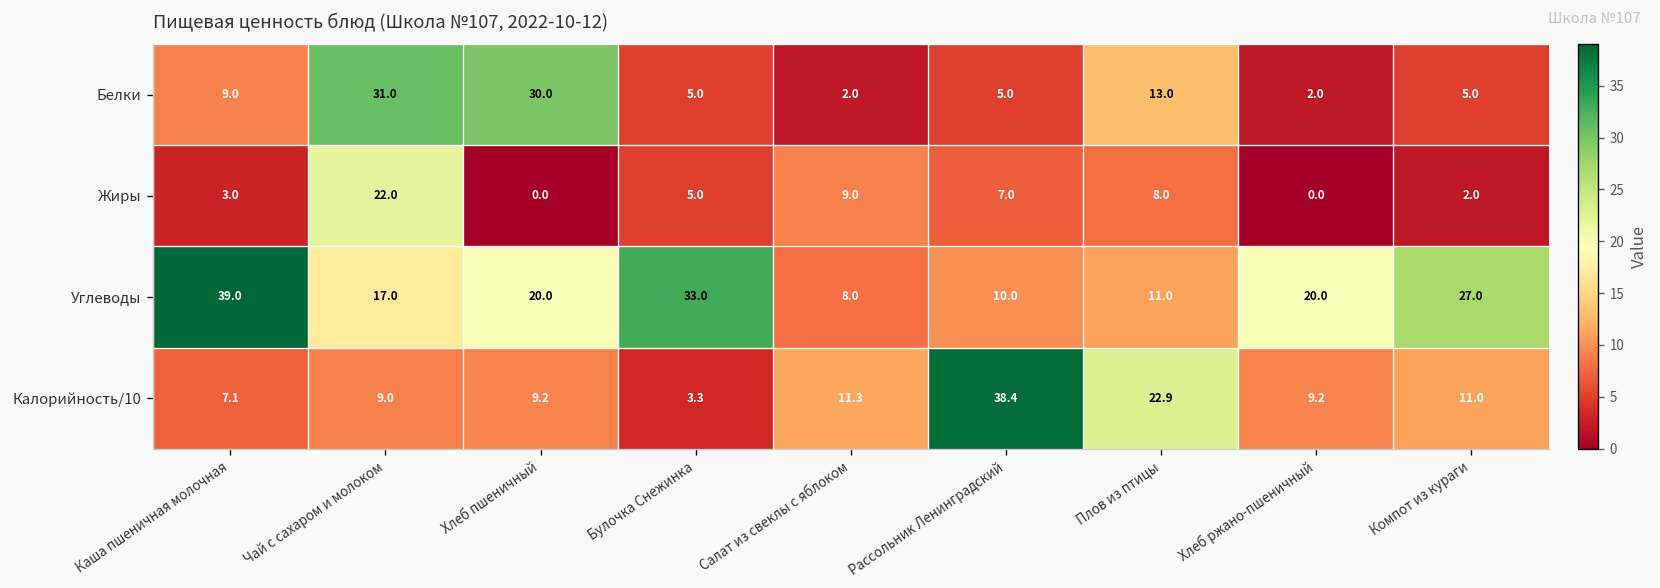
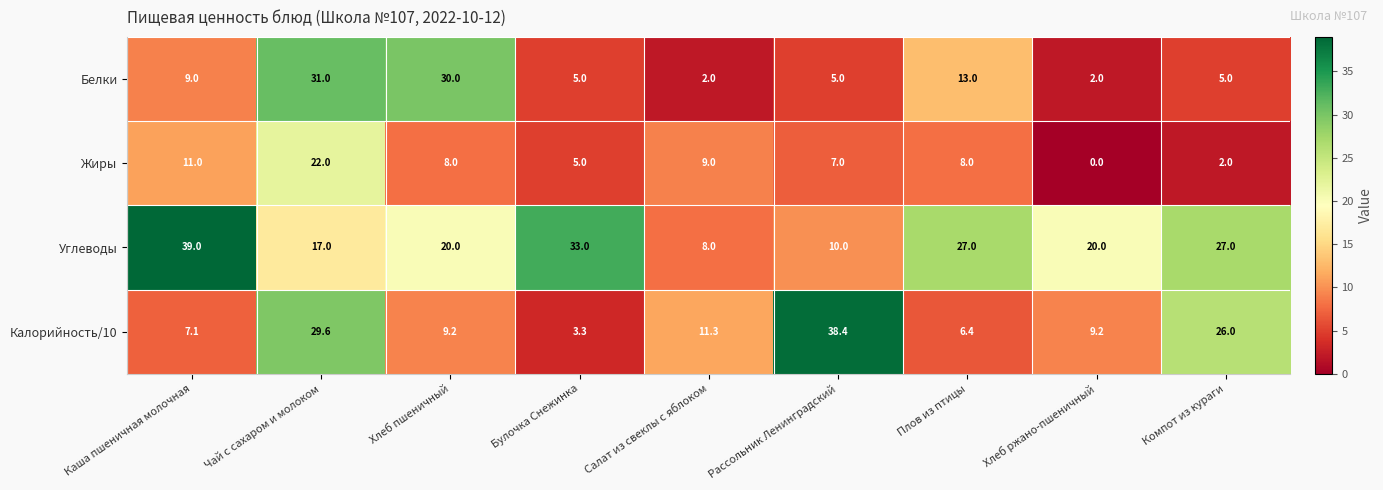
Жиры, Каша пшеничная молочная: 3.0 -> 11.0
Жиры, Хлеб пшеничный: 0.0 -> 8.0
Углеводы, Плов из птицы: 11.0 -> 27.0
Калорийность/10, Чай с сахаром и молоком: 9.0 -> 29.6
Калорийность/10, Плов из птицы: 22.9 -> 6.4
Калорийность/10, Компот из кураги: 11.0 -> 26.0
